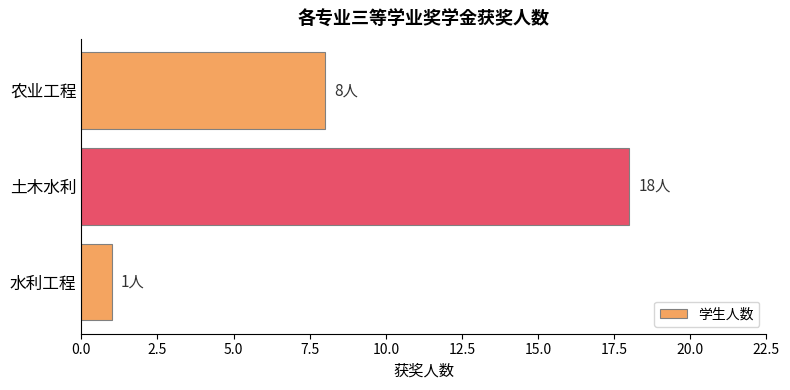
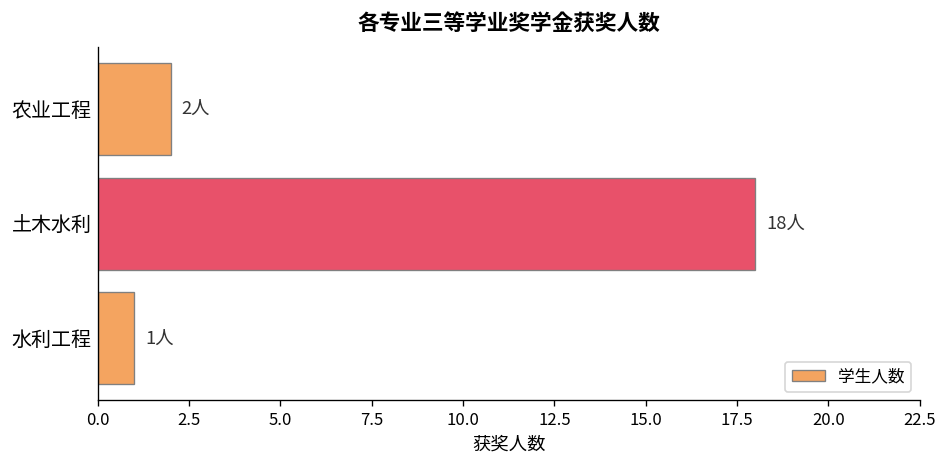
农业工程: 8人 -> 2人
